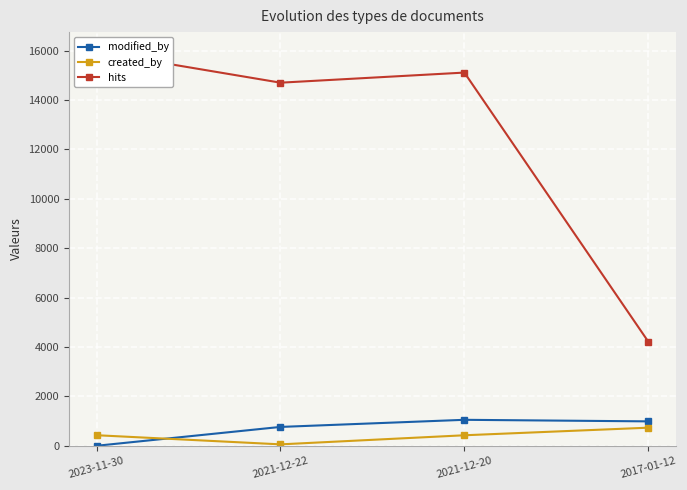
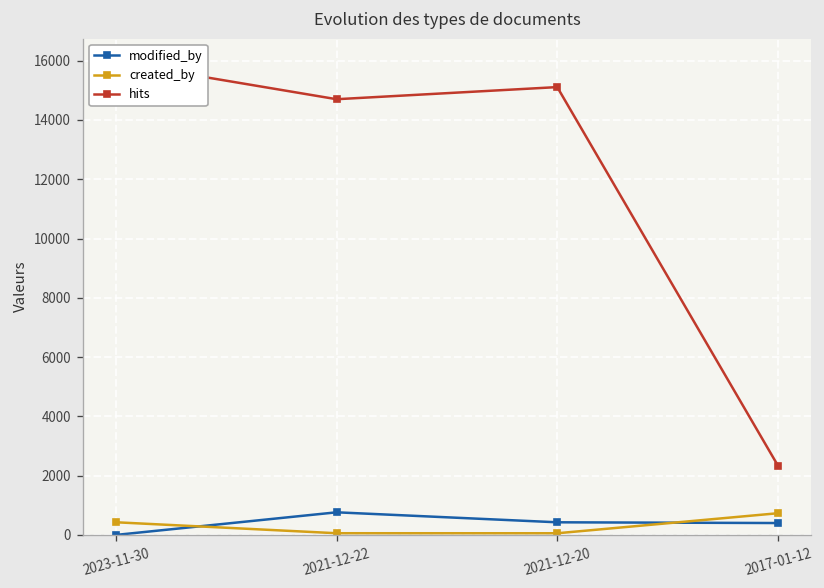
modified_by, 2021-12-20: 1100 -> 400
created_by, 2021-12-20: 400 -> 100
modified_by, 2017-01-12: 1000 -> 400
hits, 2017-01-12: 4200 -> 2300
